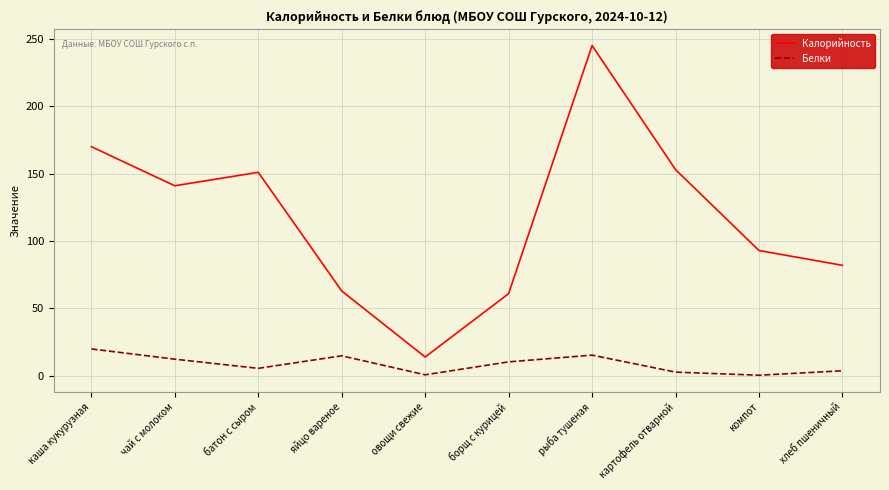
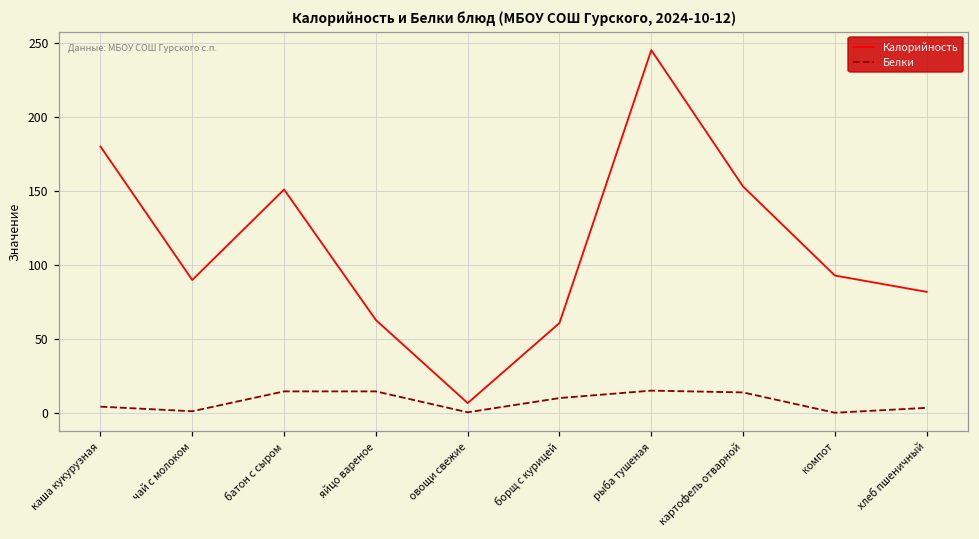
Калорийность, каша кукурузная: 170 -> 180
Белки, каша кукурузная: 20 -> 5
Калорийность, чай с молоком: 141 -> 90
Белки, чай с молоком: 12 -> 2
Белки, батон с сыром: 6 -> 15
Калорийность, овощи свежие: 14 -> 7
Белки, картофель отварной: 3 -> 14
